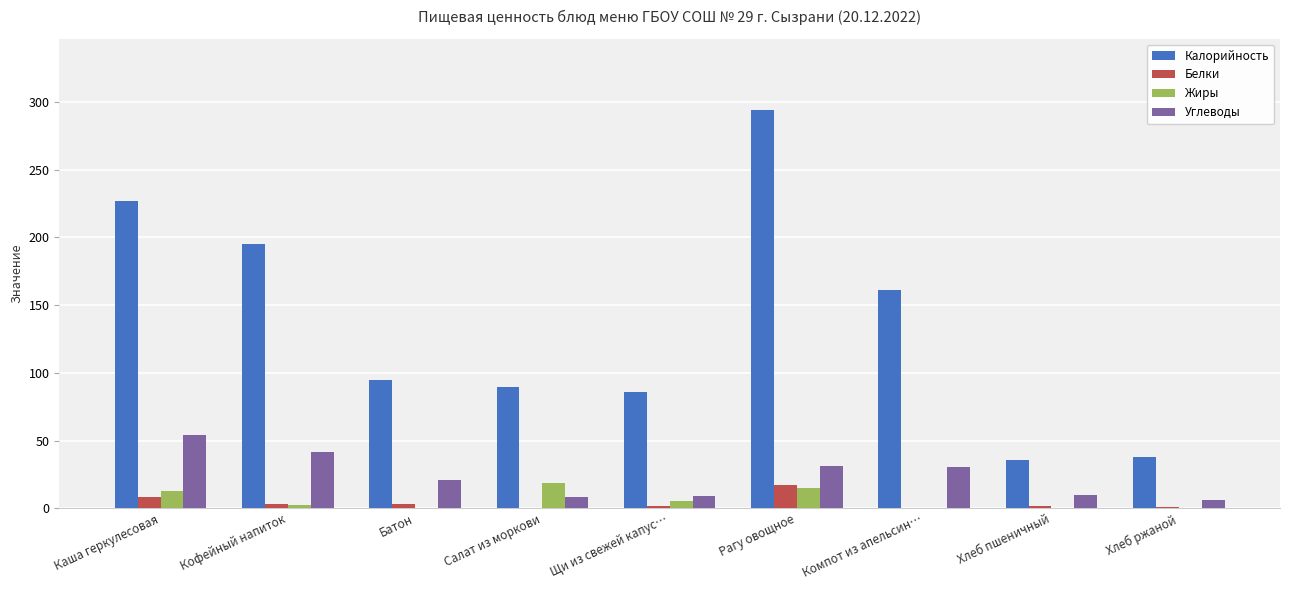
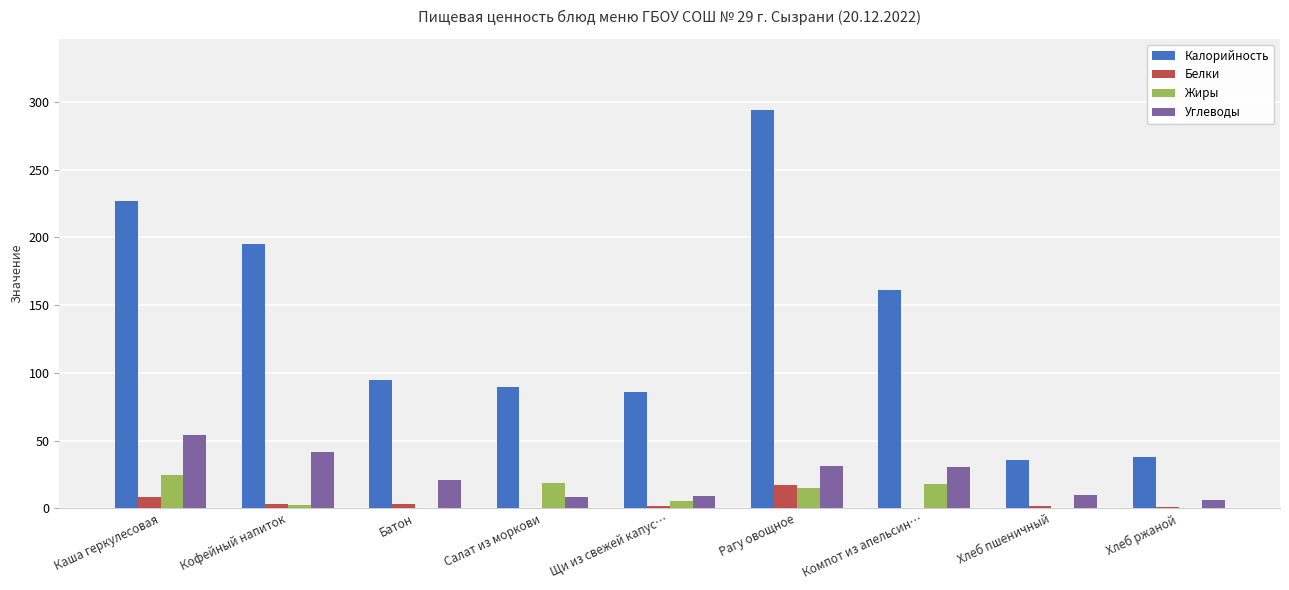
Жиры, Каша геркулесовая: 12 -> 24
Жиры, Компот из апельсин…: 0 -> 18
